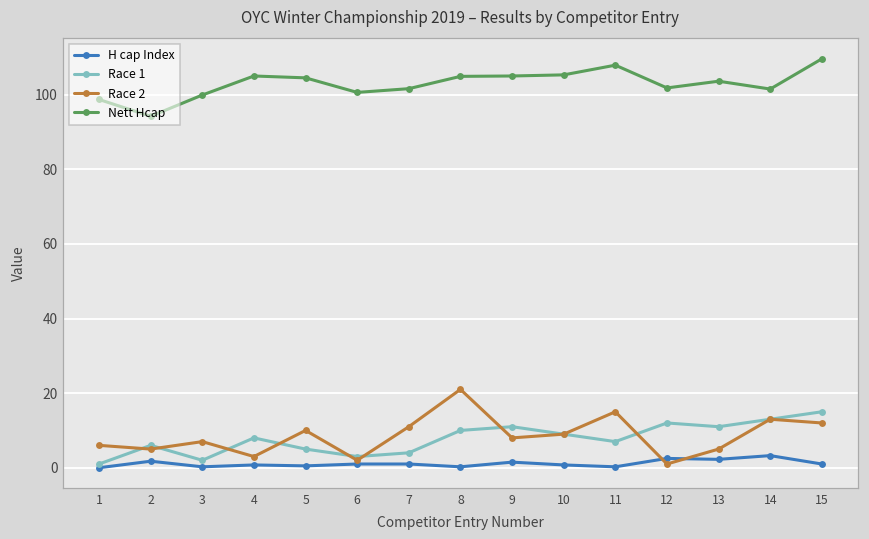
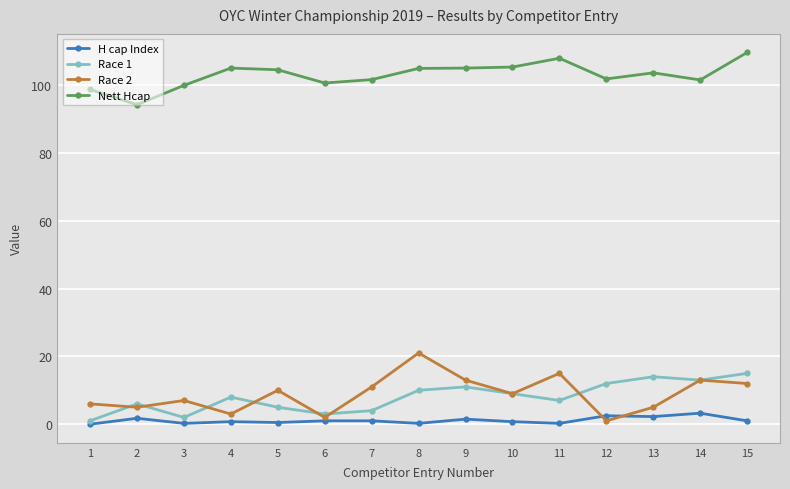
Race 2, 9: 8 -> 13
Race 1, 13: 11 -> 14
